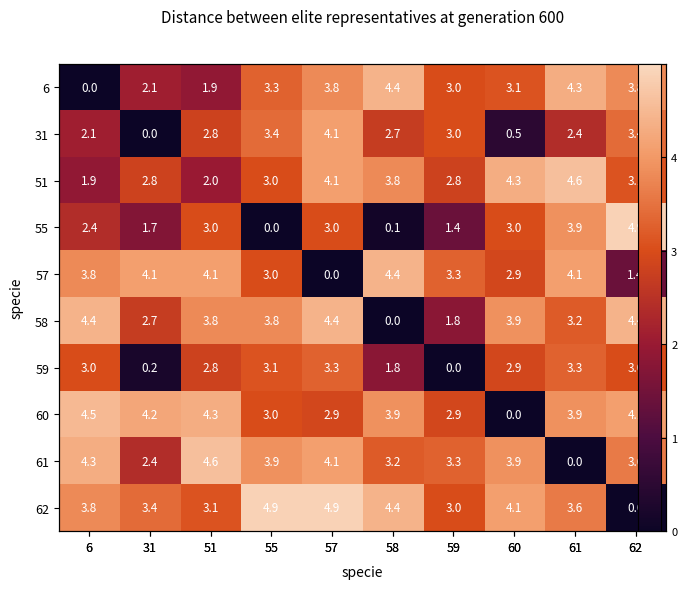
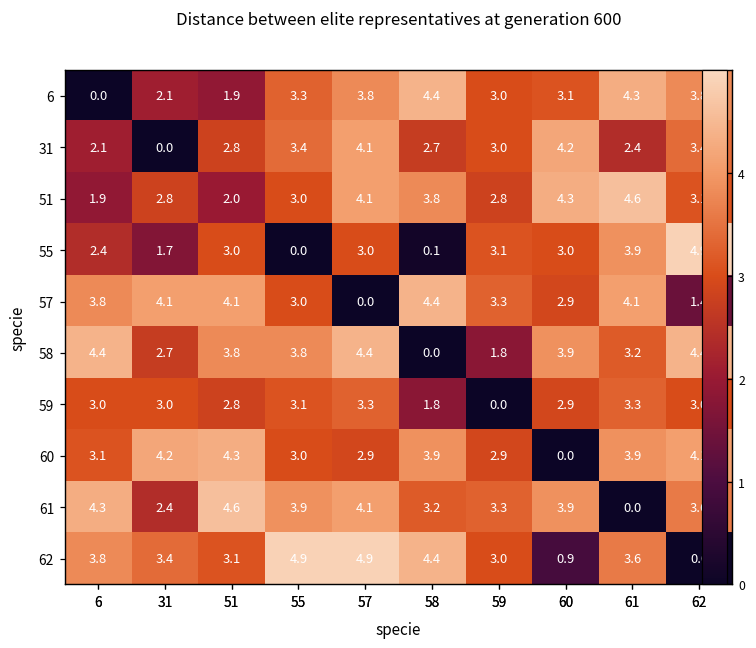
31, 60: 0.5 -> 4.2
55, 59: 1.4 -> 3.1
59, 31: 0.2 -> 3.0
60, 6: 4.5 -> 3.1
62, 60: 4.1 -> 0.9
